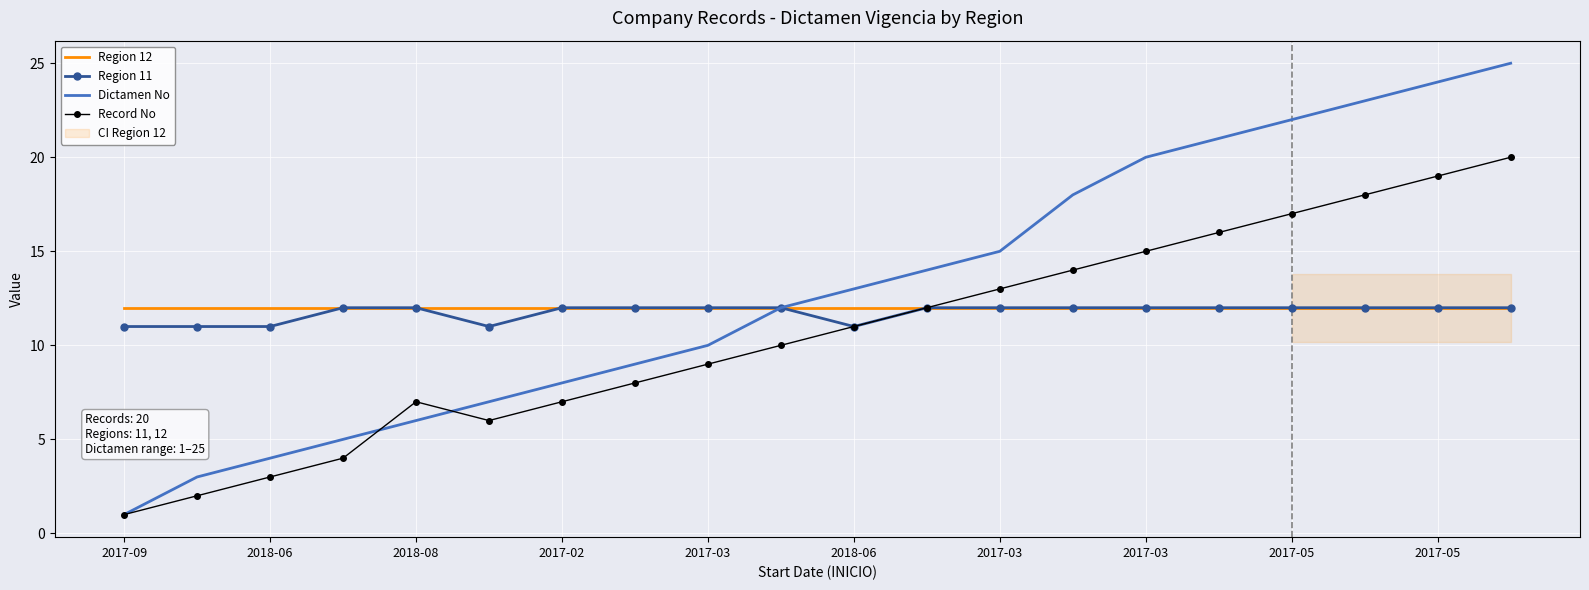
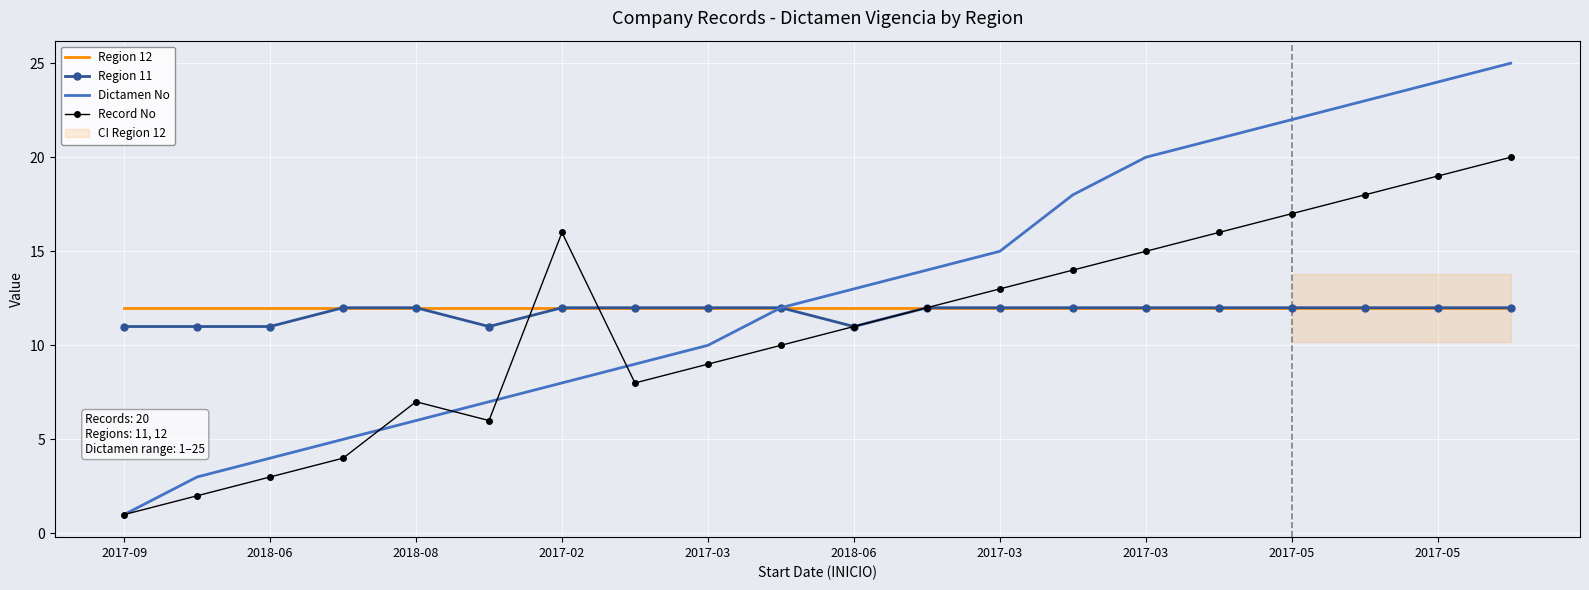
Record No, 2017-02: 7 -> 16
